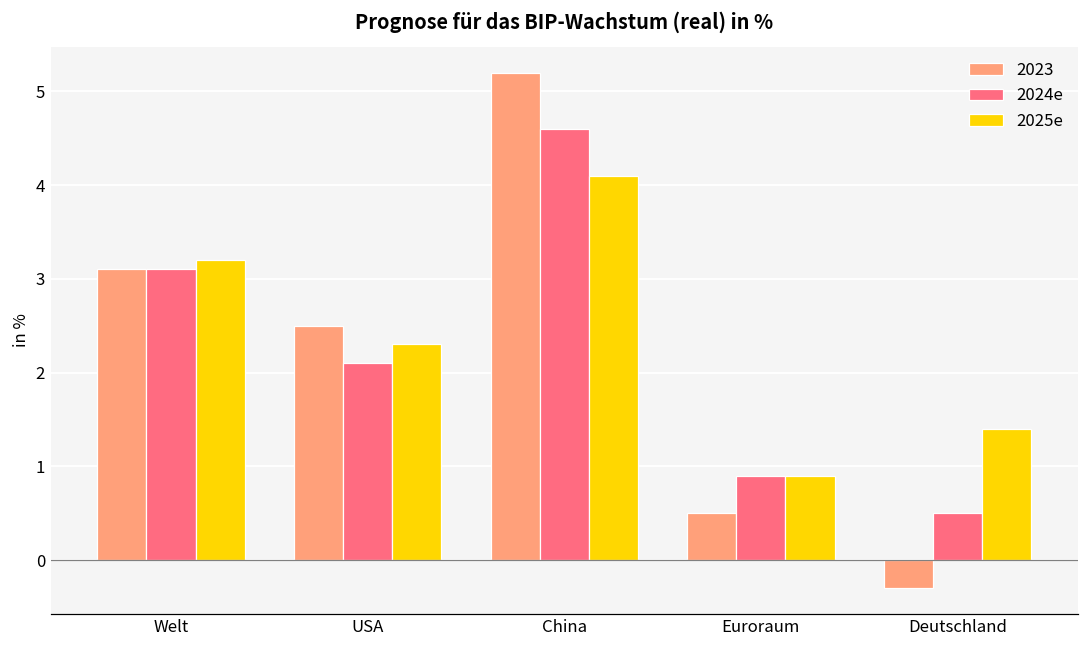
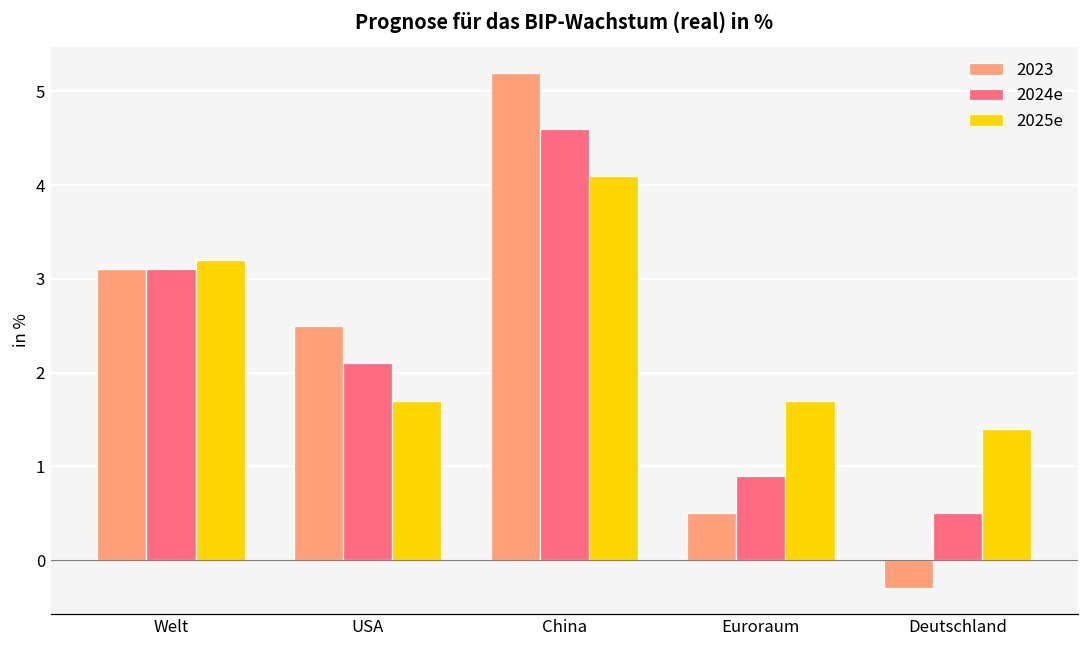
2025e, USA: 2.3 -> 1.7
2025e, Euroraum: 0.9 -> 1.7
